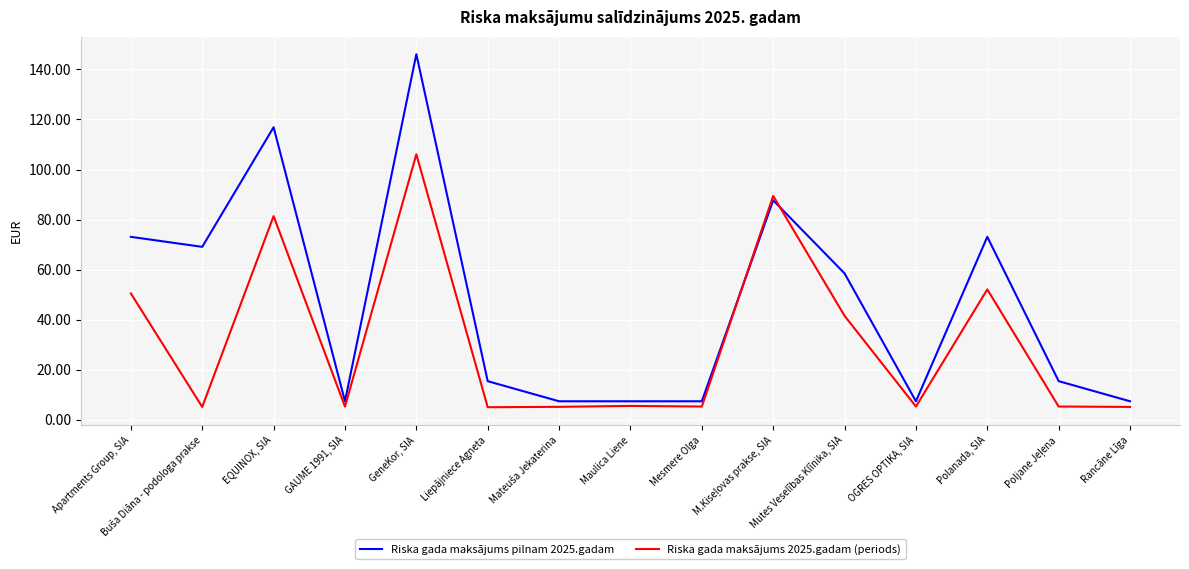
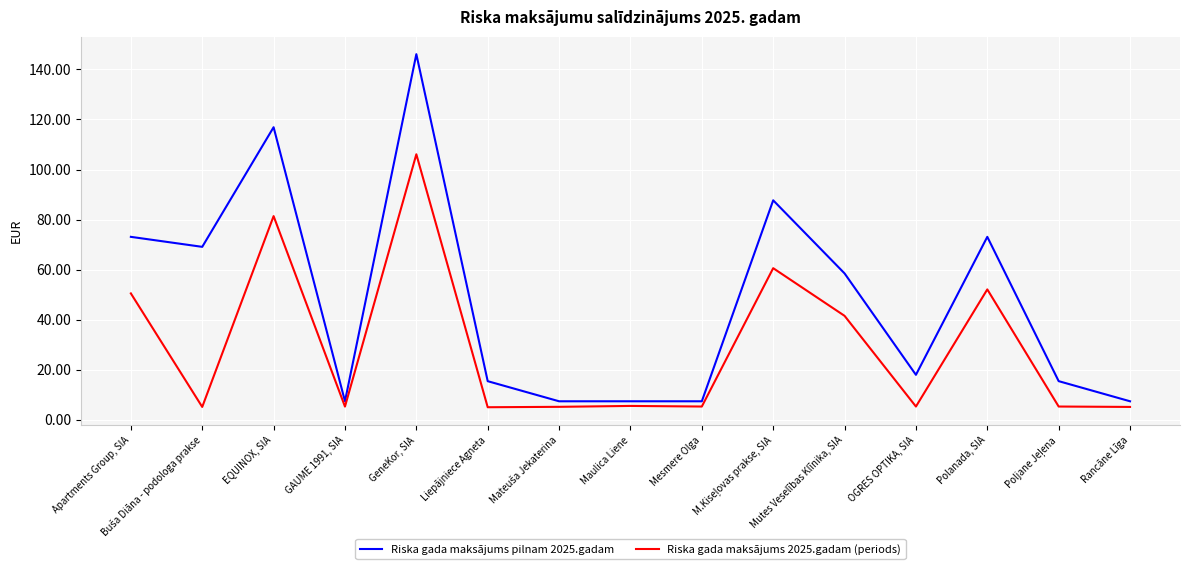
Riska gada maksājums 2025.gadam (periods), M.Kiseļovas prakse, SIA: 89 -> 61
Riska gada maksājums pilnam 2025.gadam, OGRES OPTIKA, SIA: 7 -> 18
